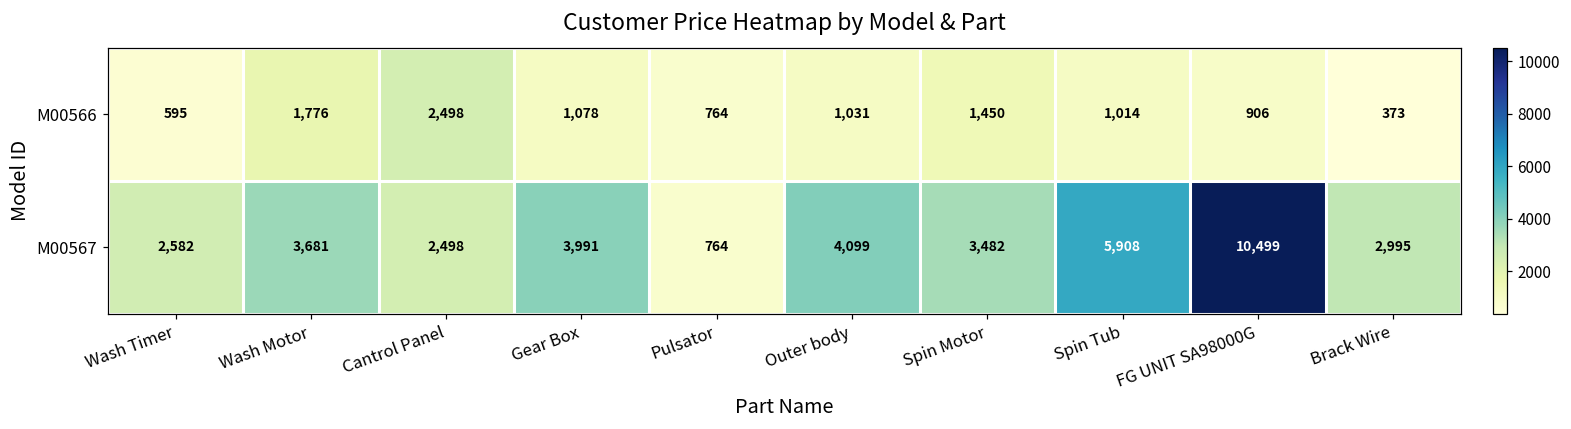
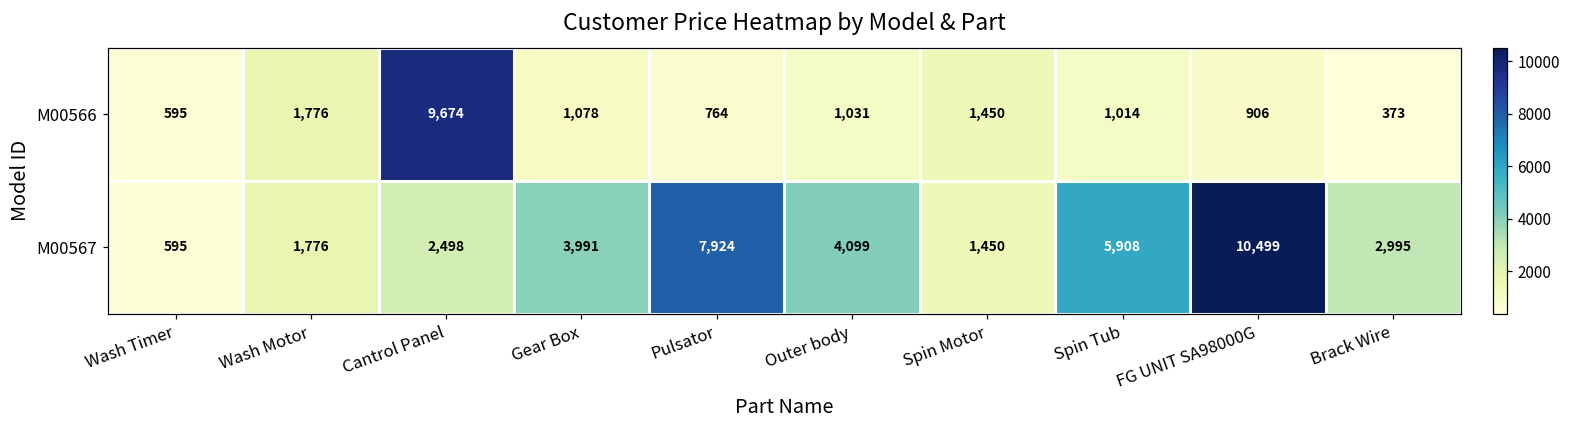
M00566, Cantrol Panel: 2,498 -> 9,674
M00567, Wash Timer: 2,582 -> 595
M00567, Wash Motor: 3,681 -> 1,776
M00567, Pulsator: 764 -> 7,924
M00567, Spin Motor: 3,482 -> 1,450
